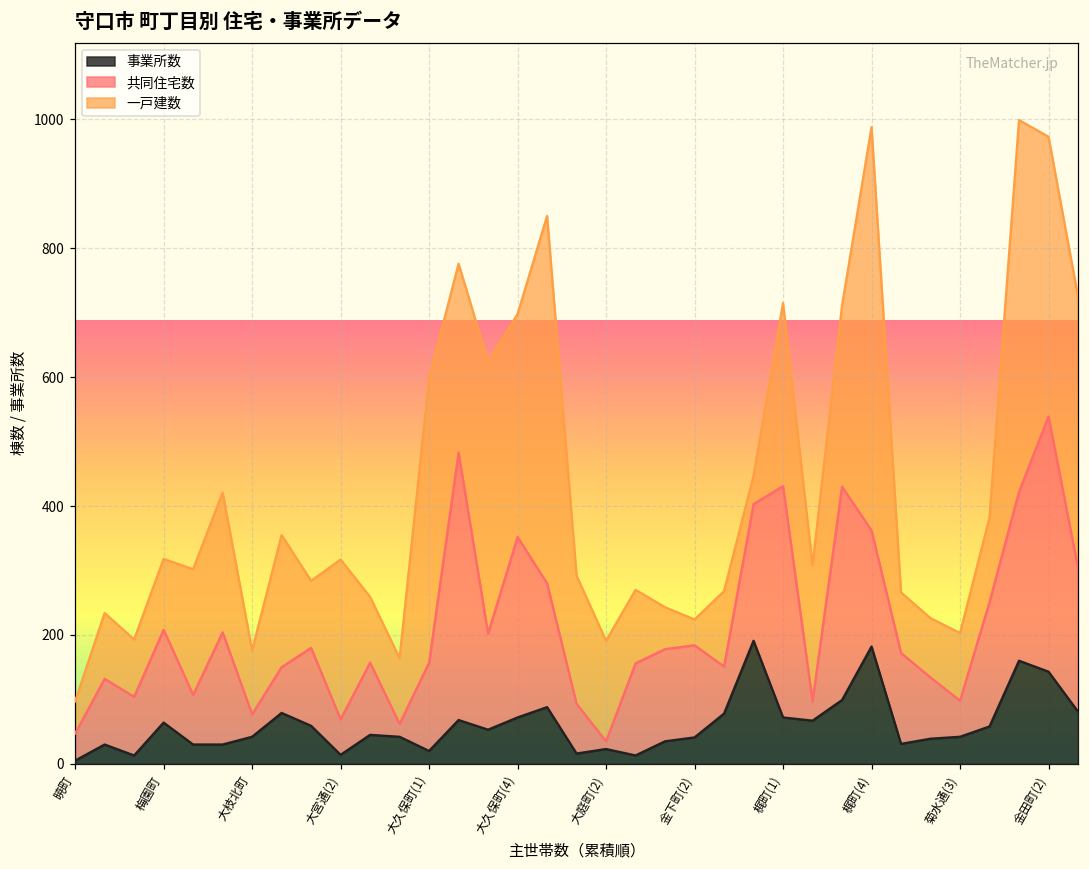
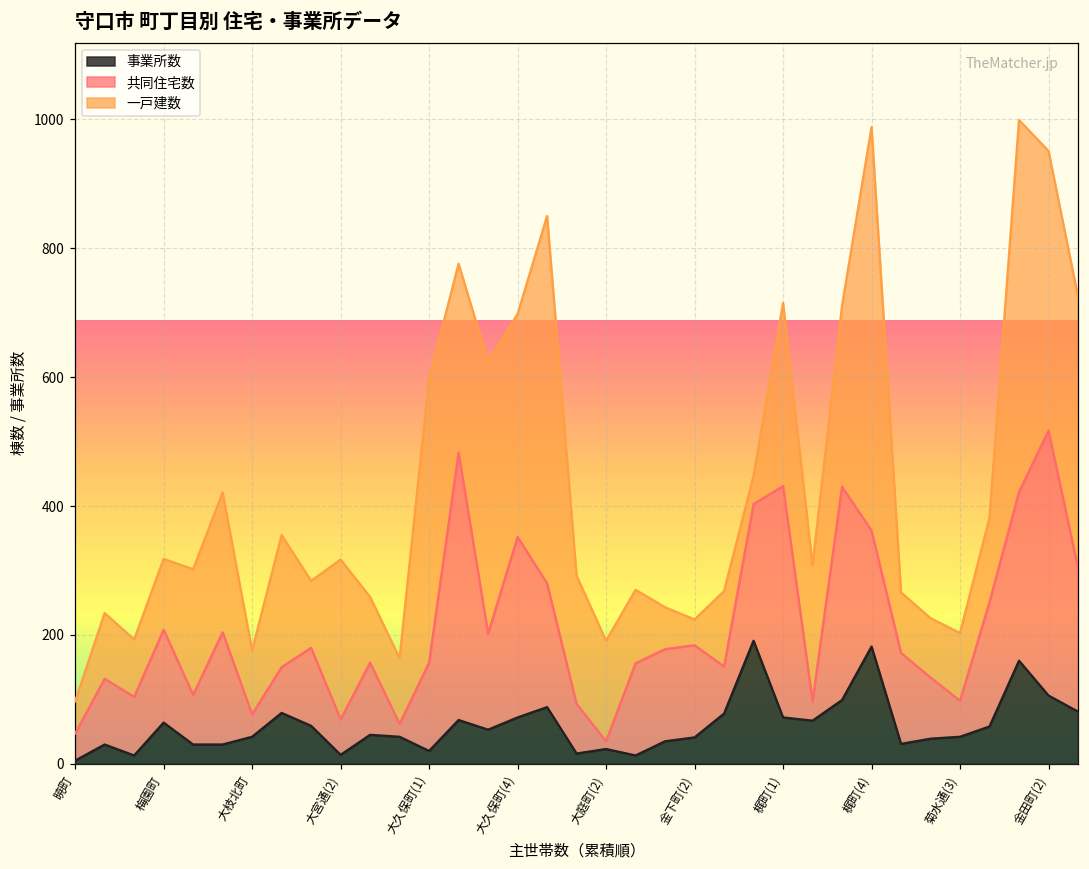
事業所数, 金田町(2): 140 -> 110
共同住宅数, 金田町(2): 400 -> 410
